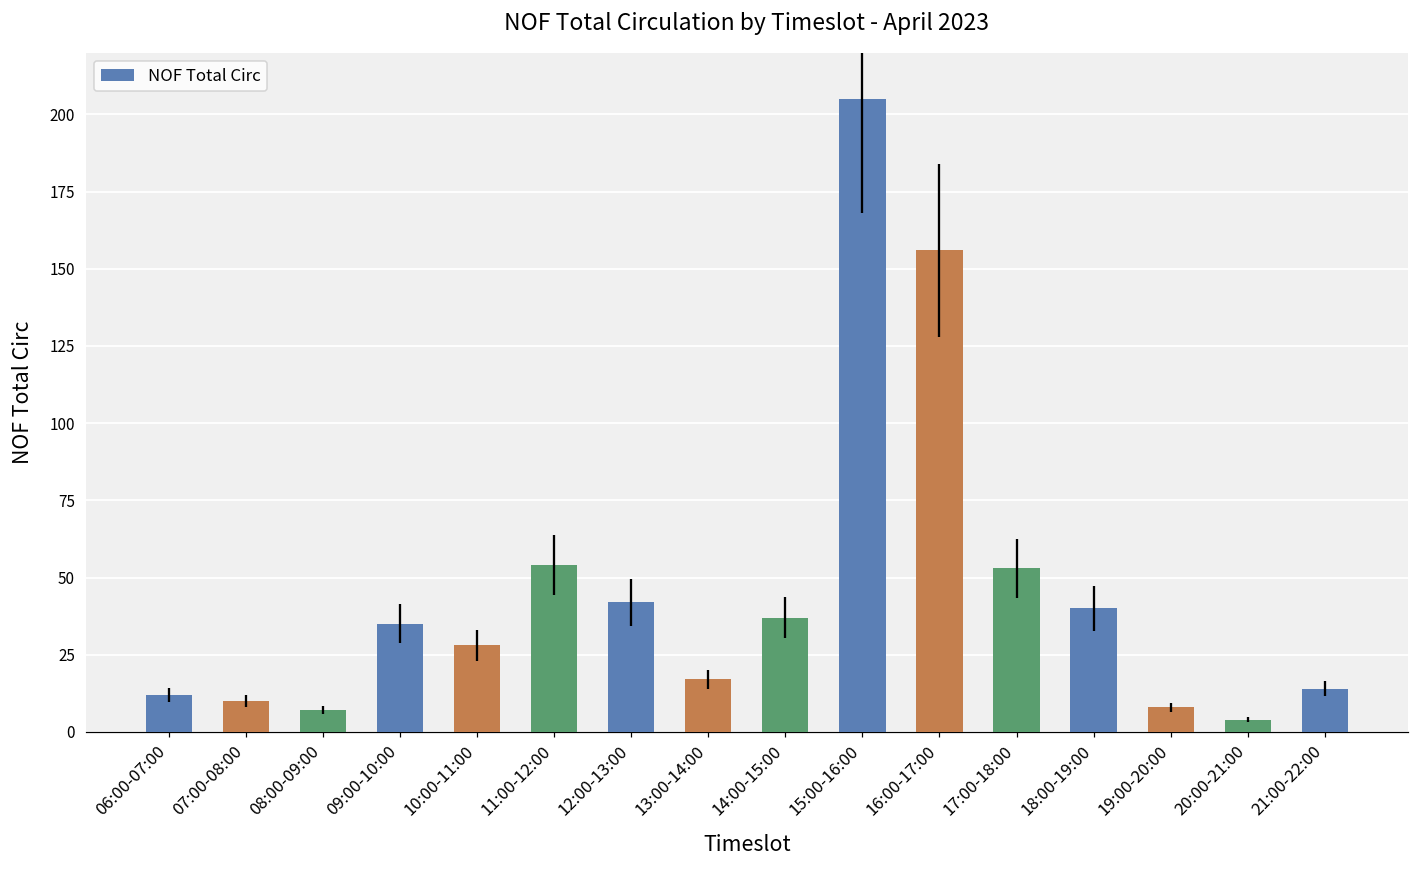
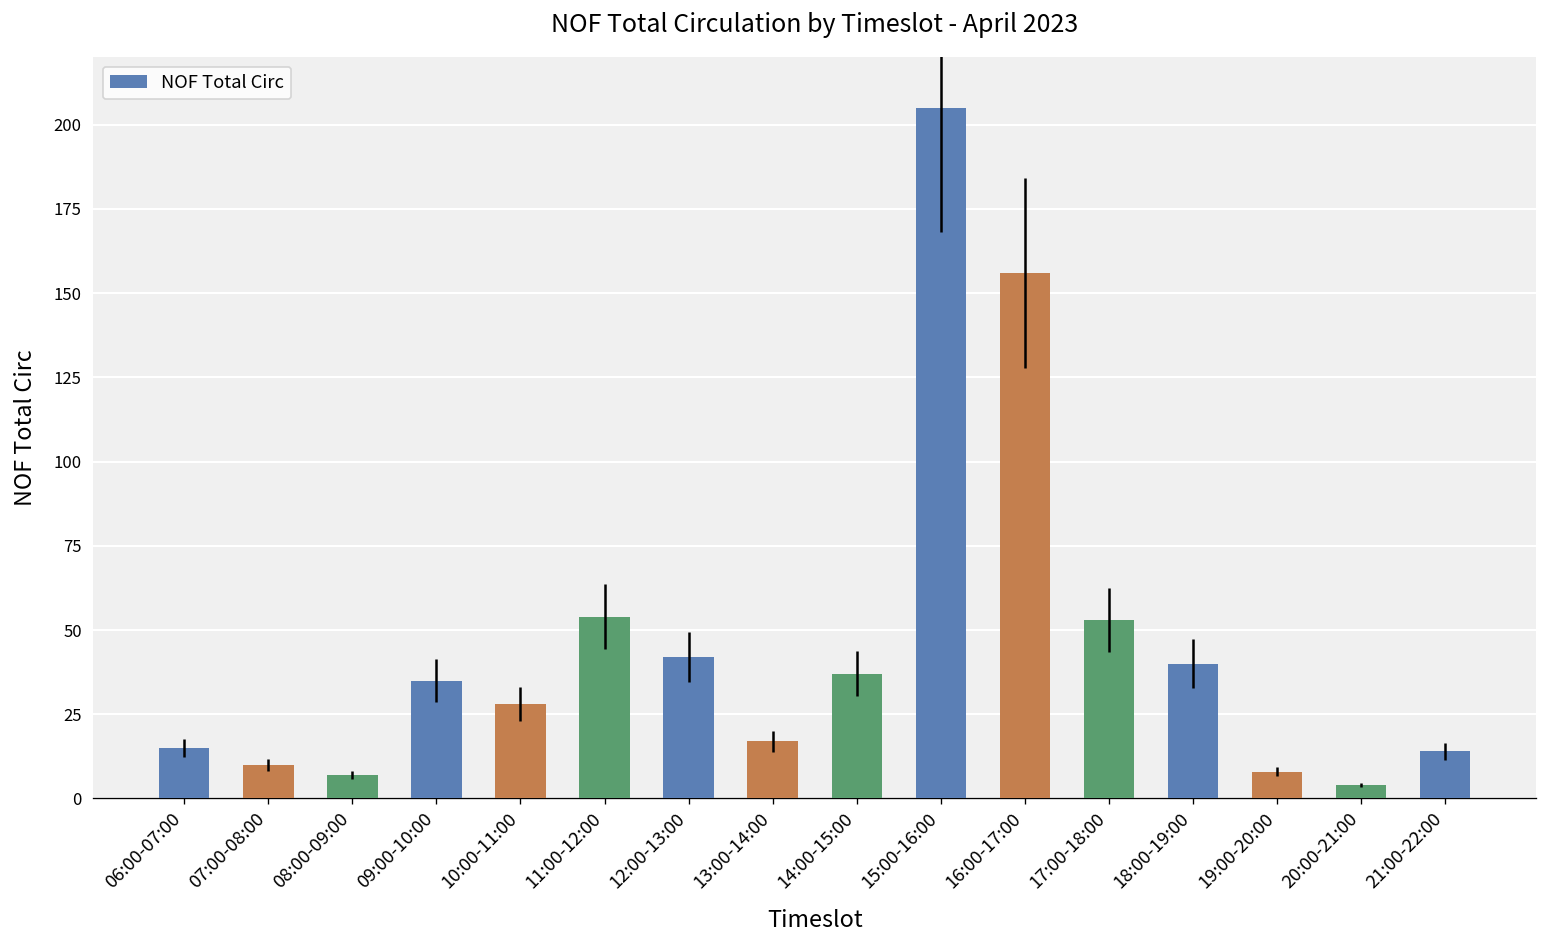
06:00-07:00: 12 -> 15
